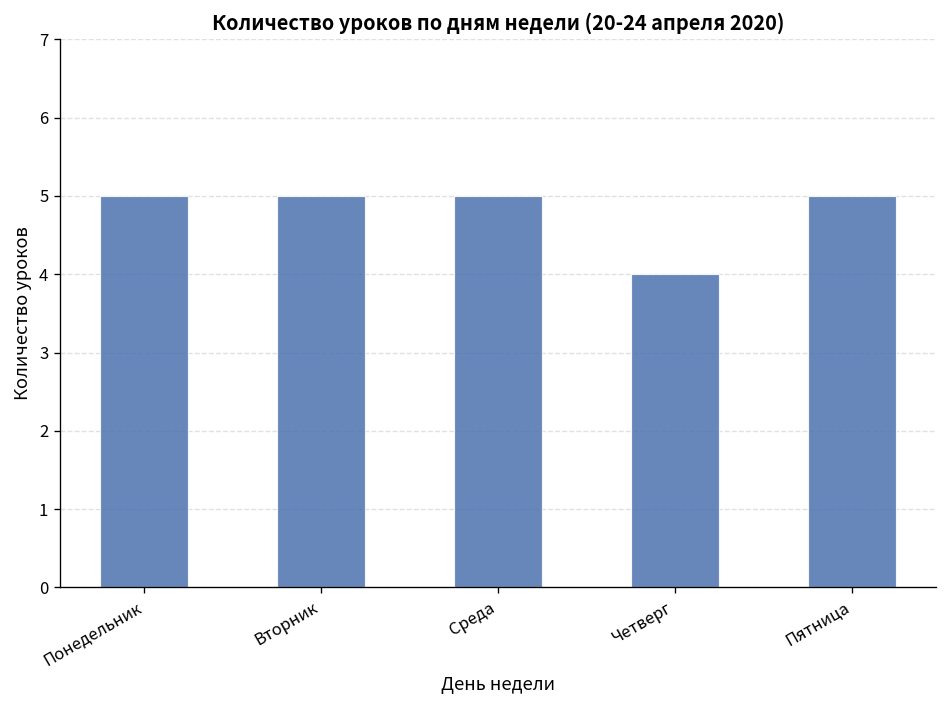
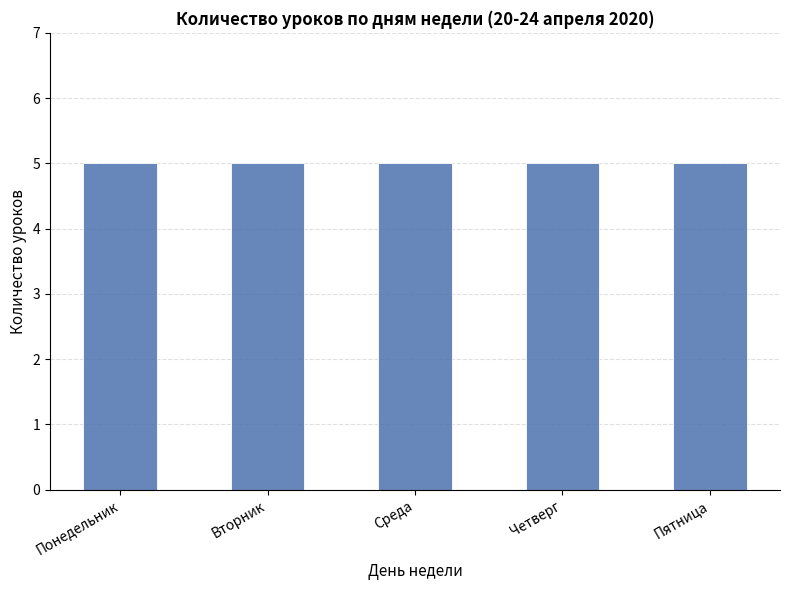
Четверг: 4 -> 5
